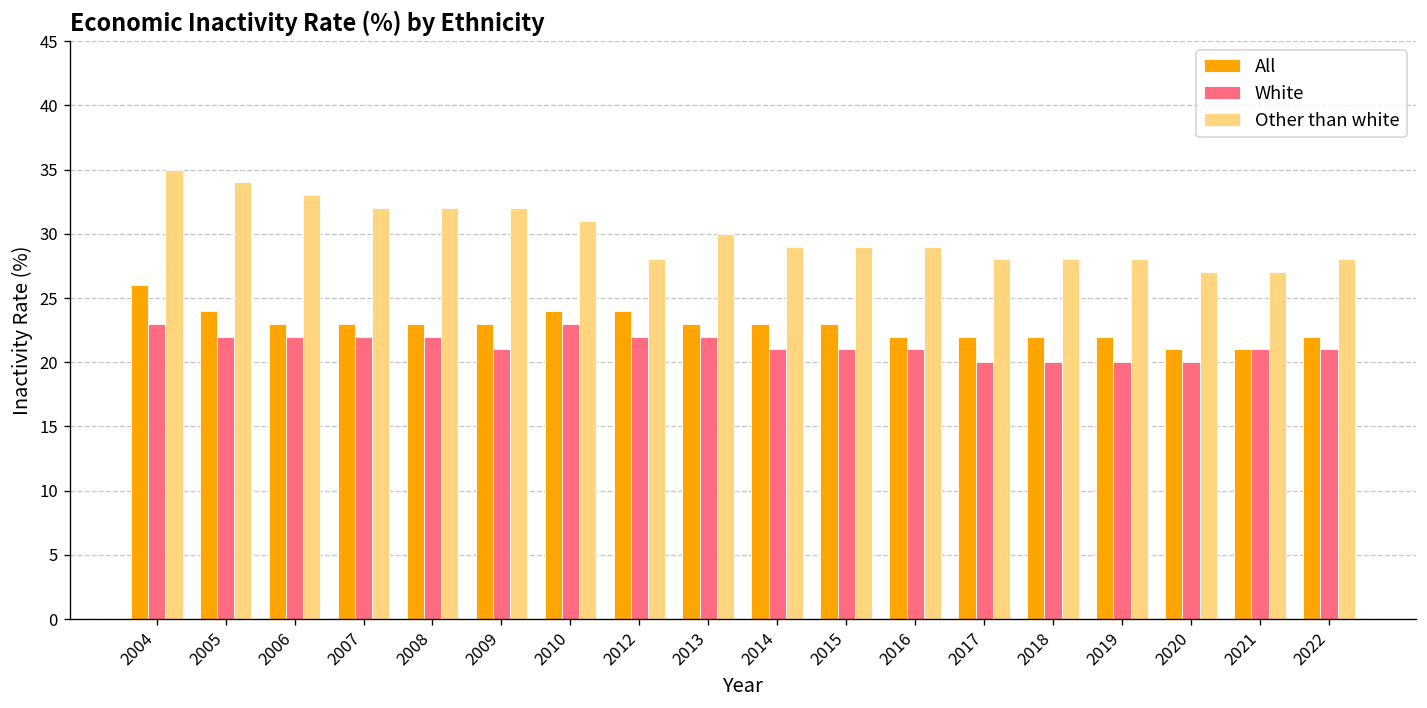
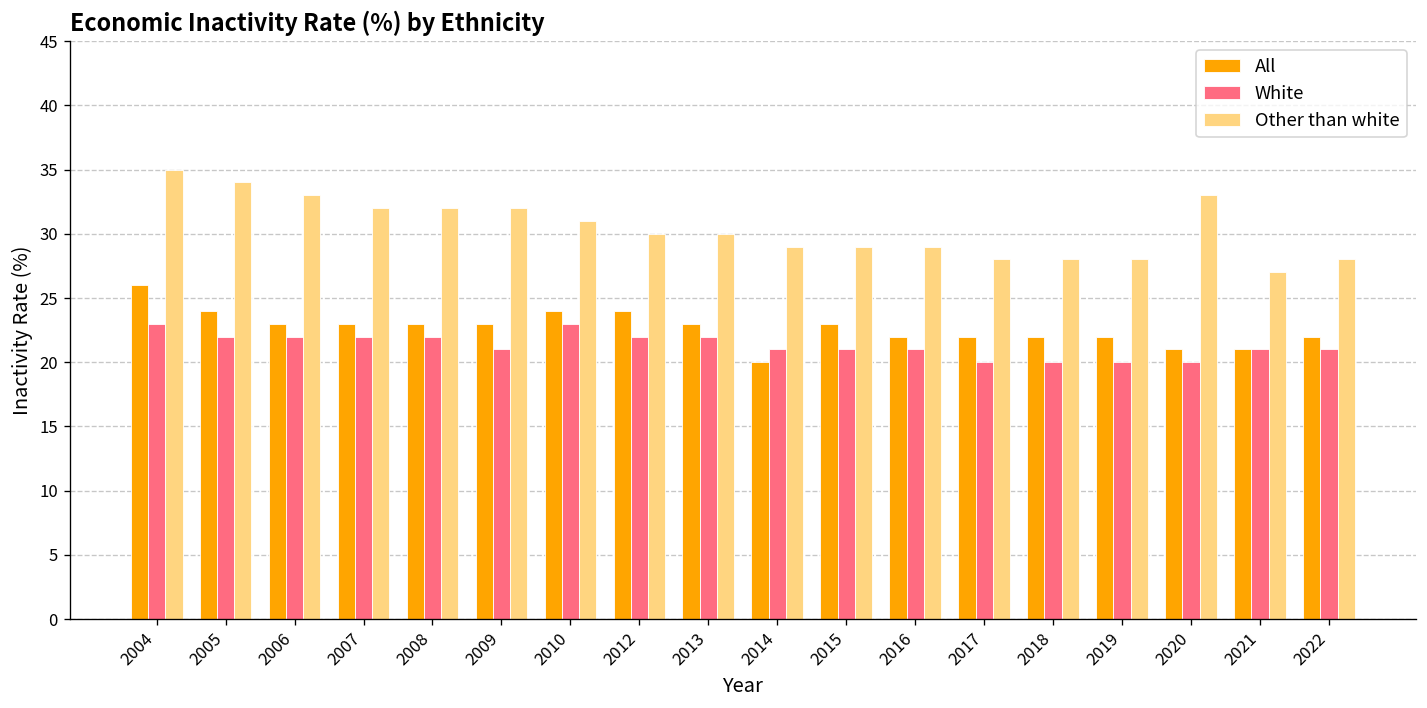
Other than white, 2012: 28 -> 30
All, 2014: 23 -> 20
Other than white, 2020: 27 -> 33
